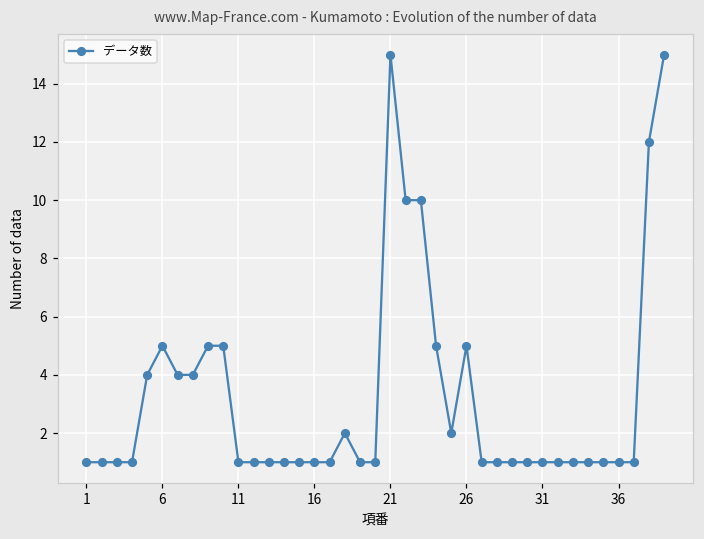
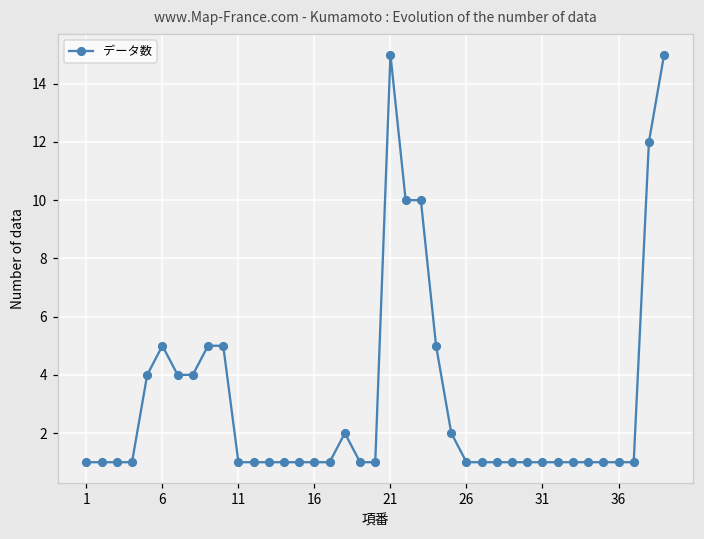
26: 5 -> 1
